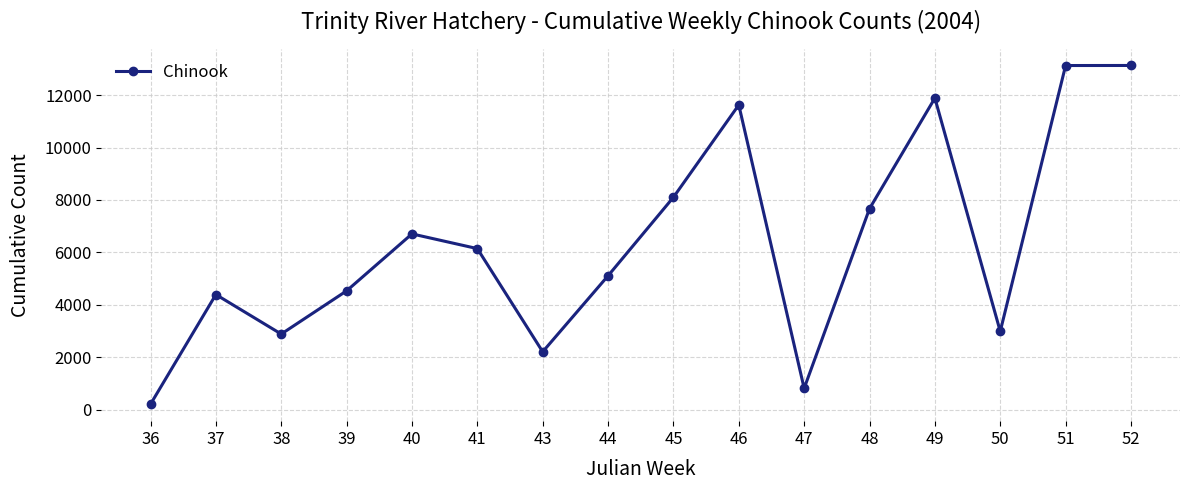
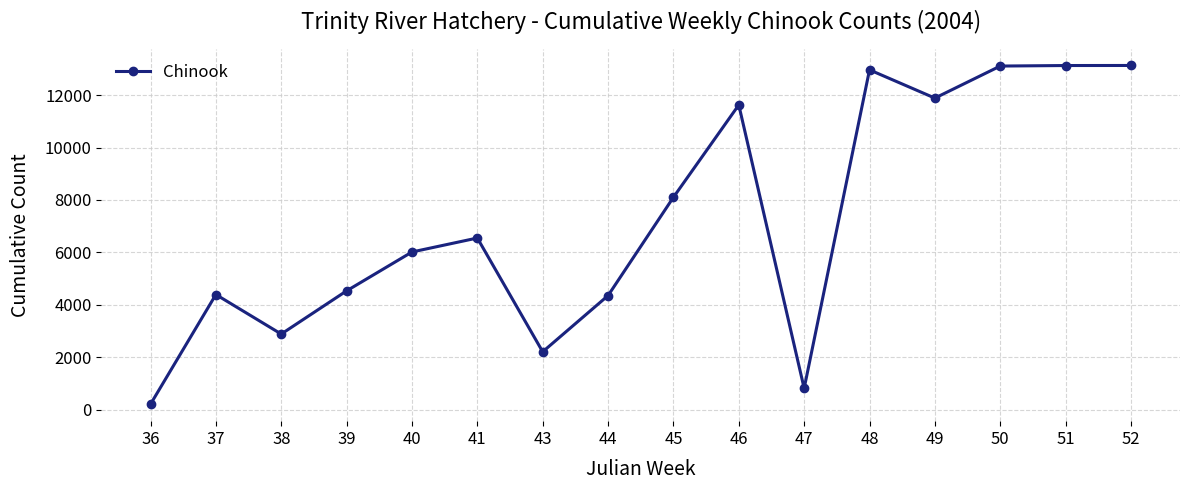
40: 6700 -> 6000
41: 6100 -> 6600
44: 5100 -> 4400
48: 7700 -> 13000
50: 3000 -> 13100
